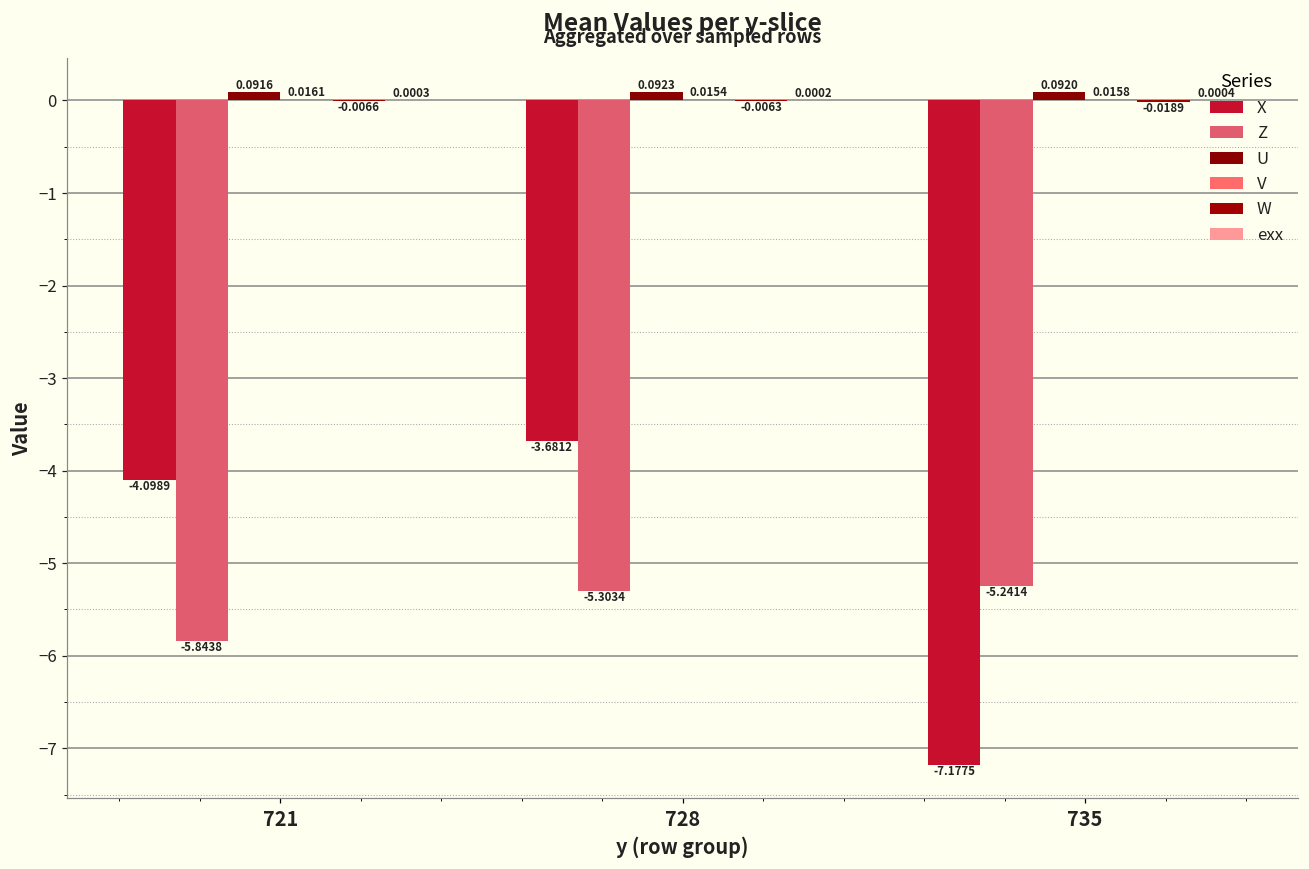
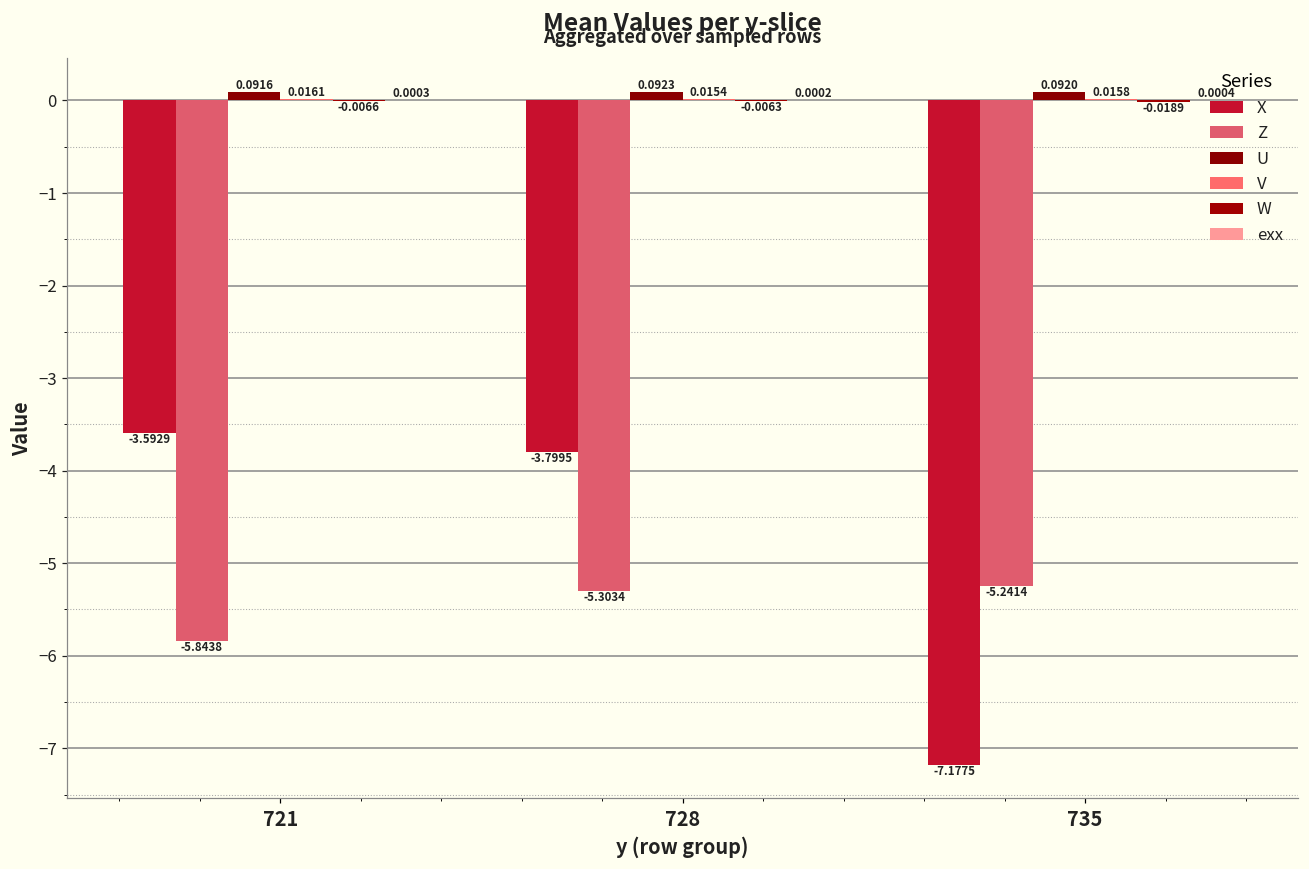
X, 721: -4.0989 -> -3.5929
X, 728: -3.6812 -> -3.7995
